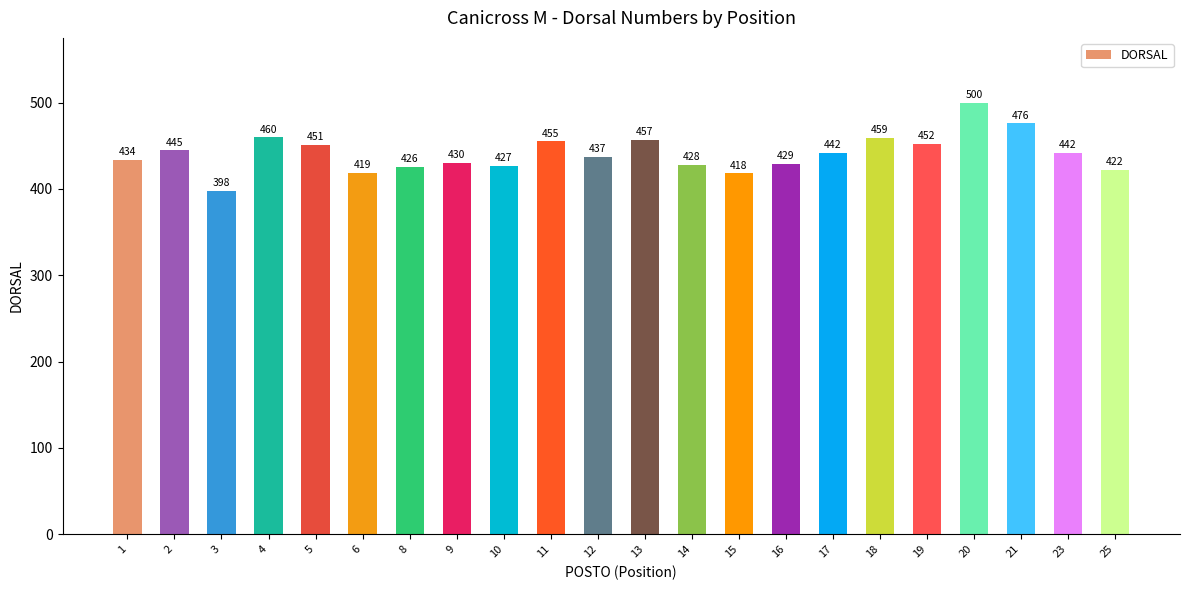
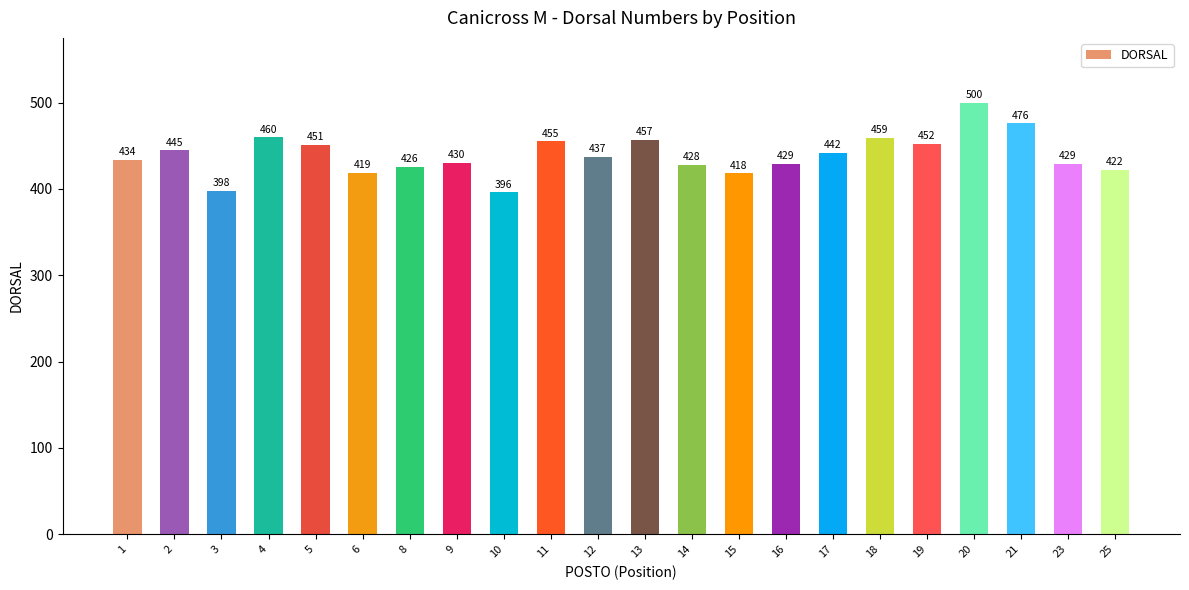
10: 427 -> 396
23: 442 -> 429
